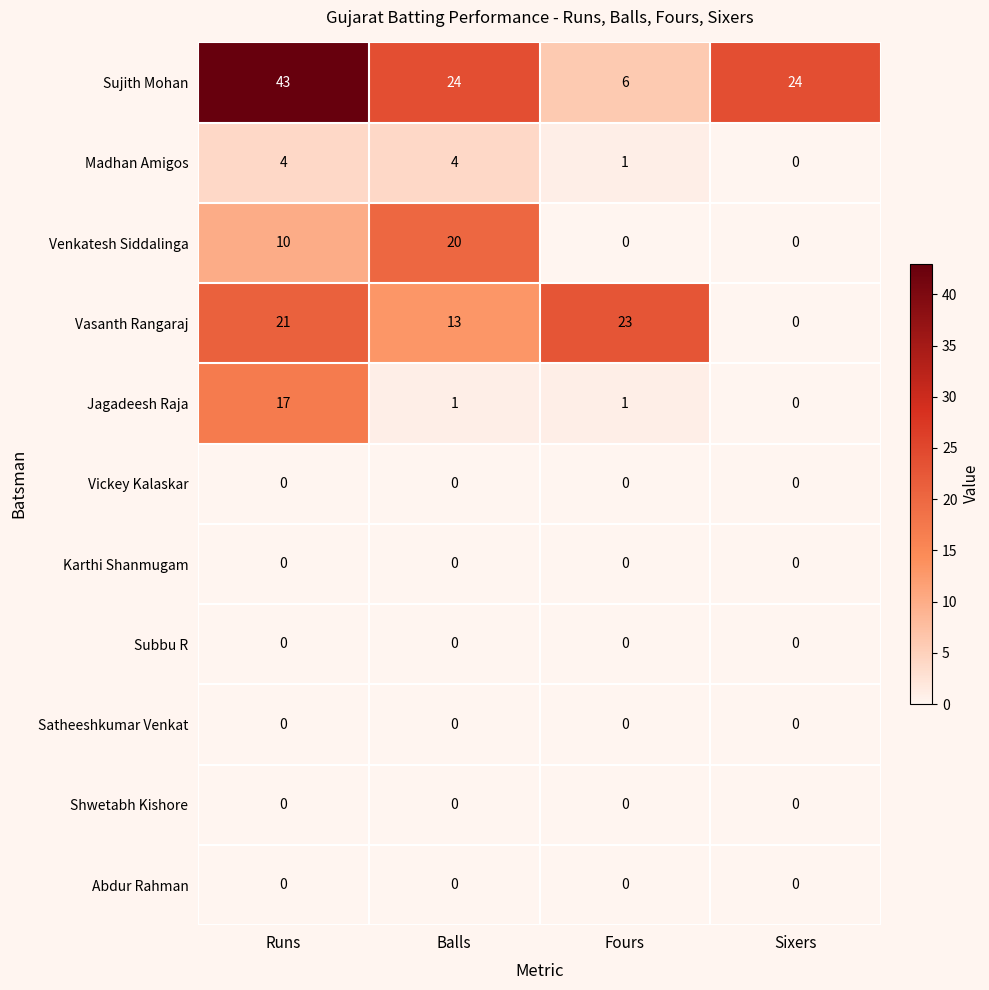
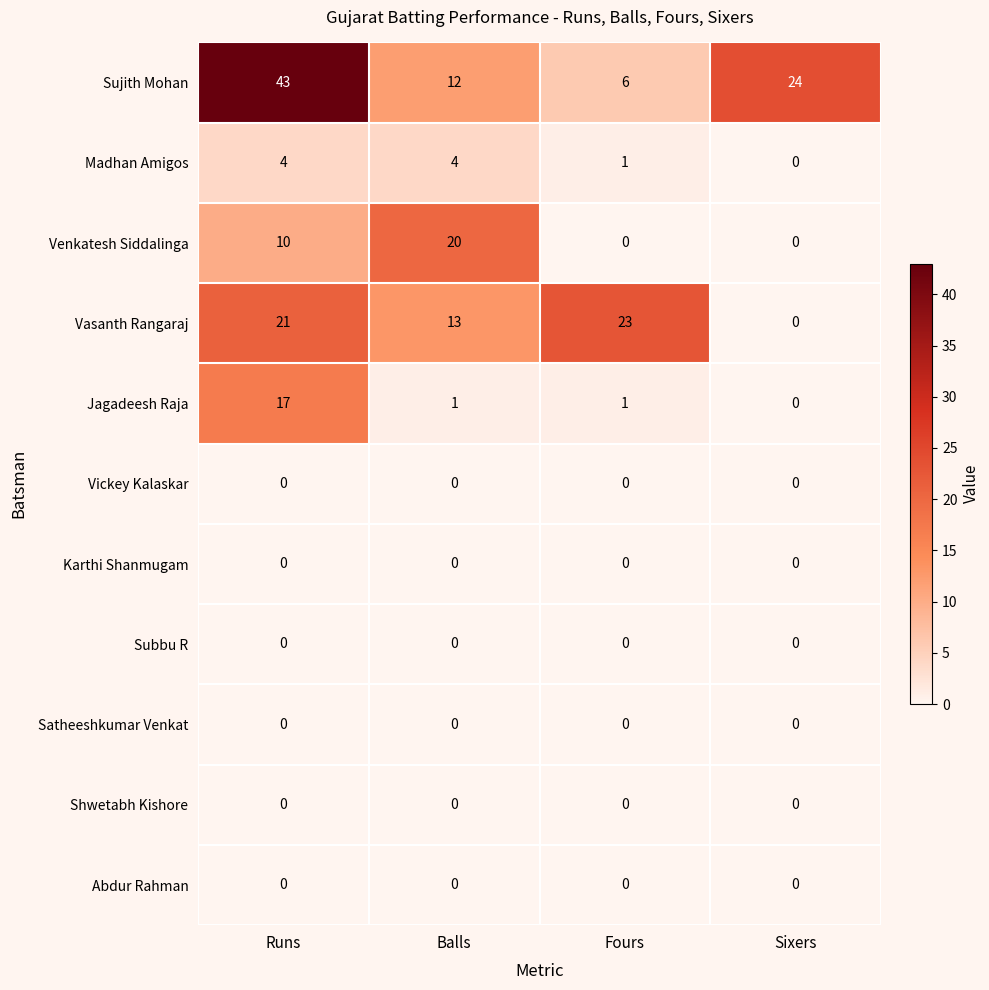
Sujith Mohan, Balls: 24 -> 12
